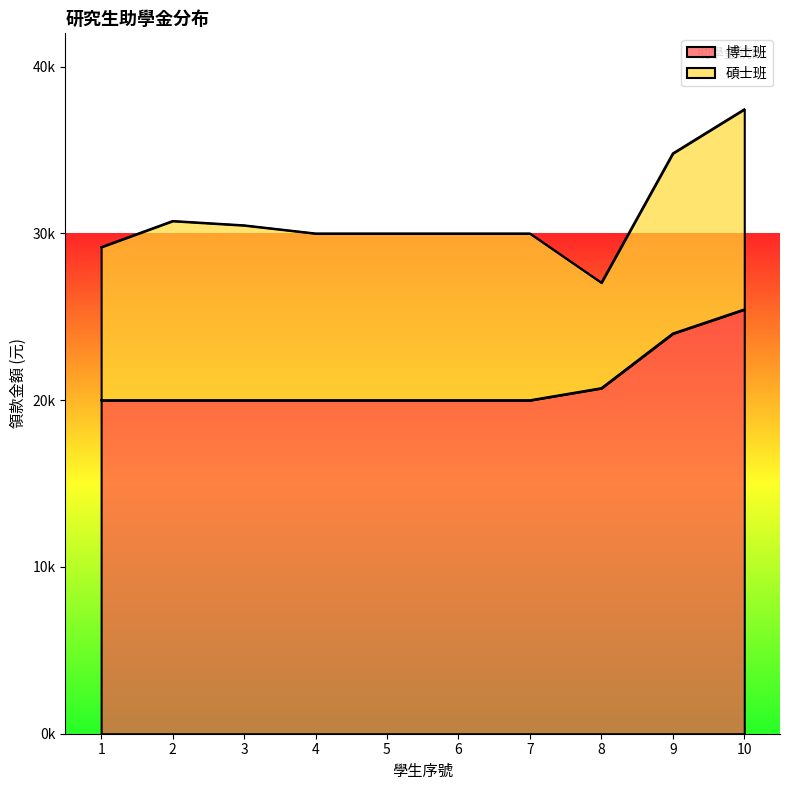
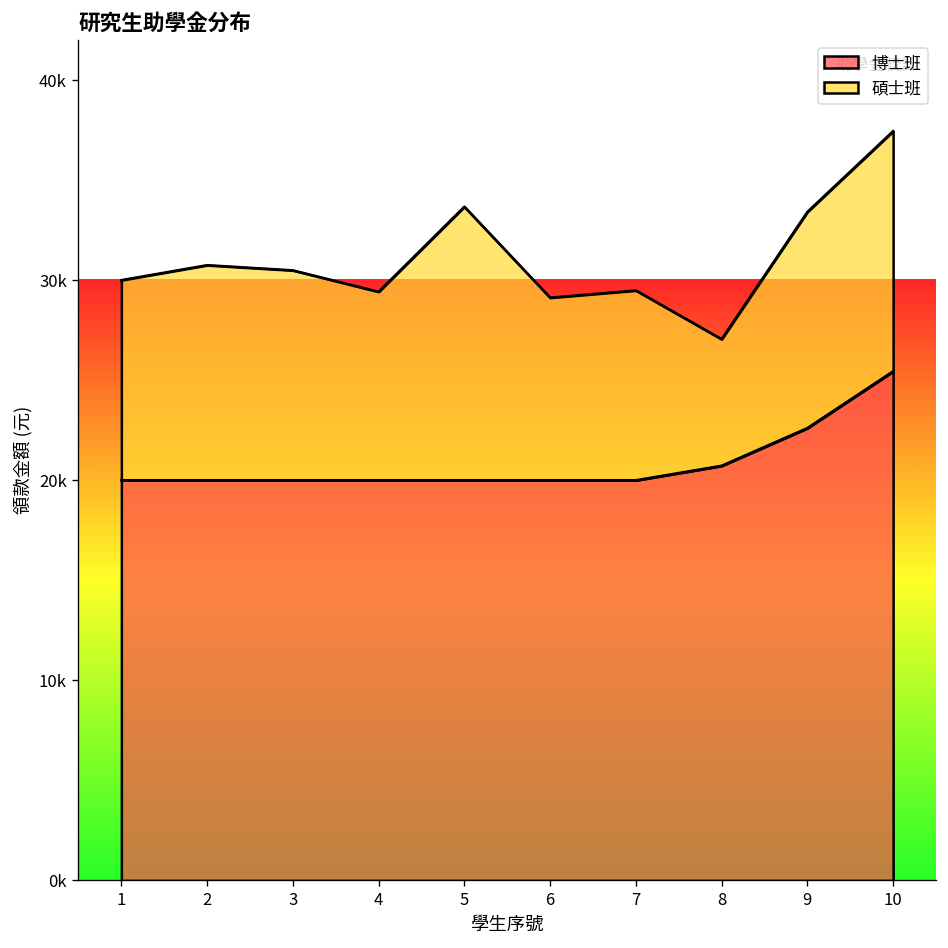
碩士班, 1: 9200 -> 10000
碩士班, 4: 10000 -> 9400
碩士班, 5: 10000 -> 13700
碩士班, 6: 10000 -> 9100
碩士班, 7: 10000 -> 9500
博士班, 9: 24000 -> 22600
